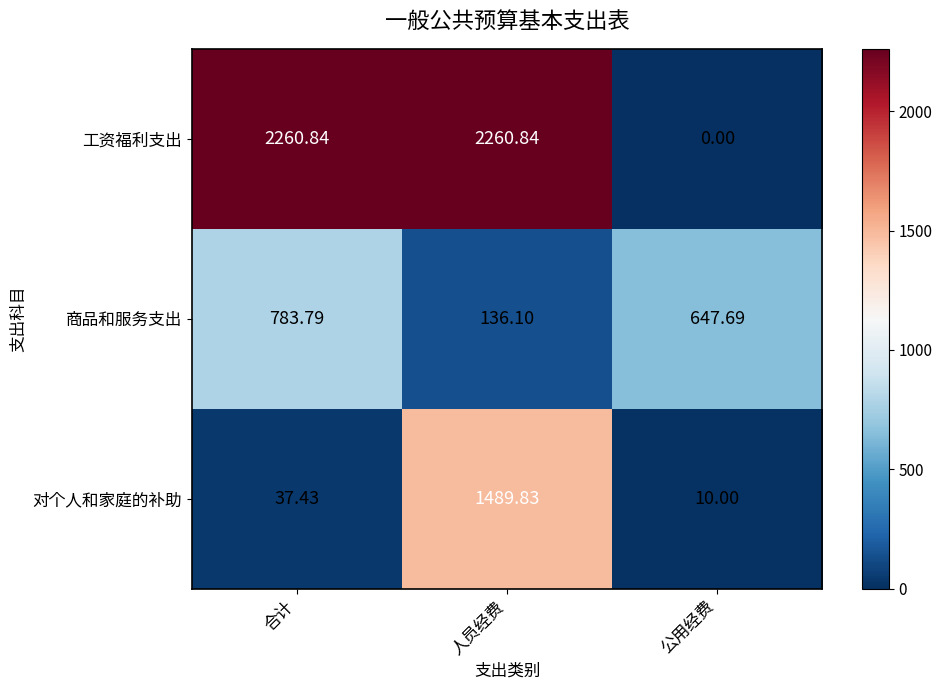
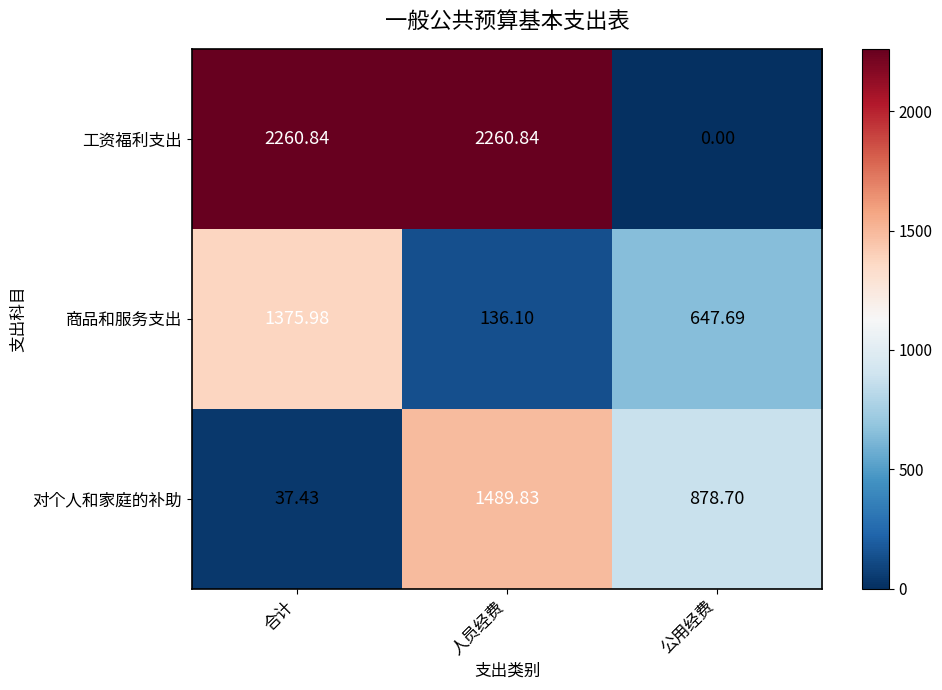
商品和服务支出, 合计: 783.79 -> 1375.98
对个人和家庭的补助, 公用经费: 10.00 -> 878.70
